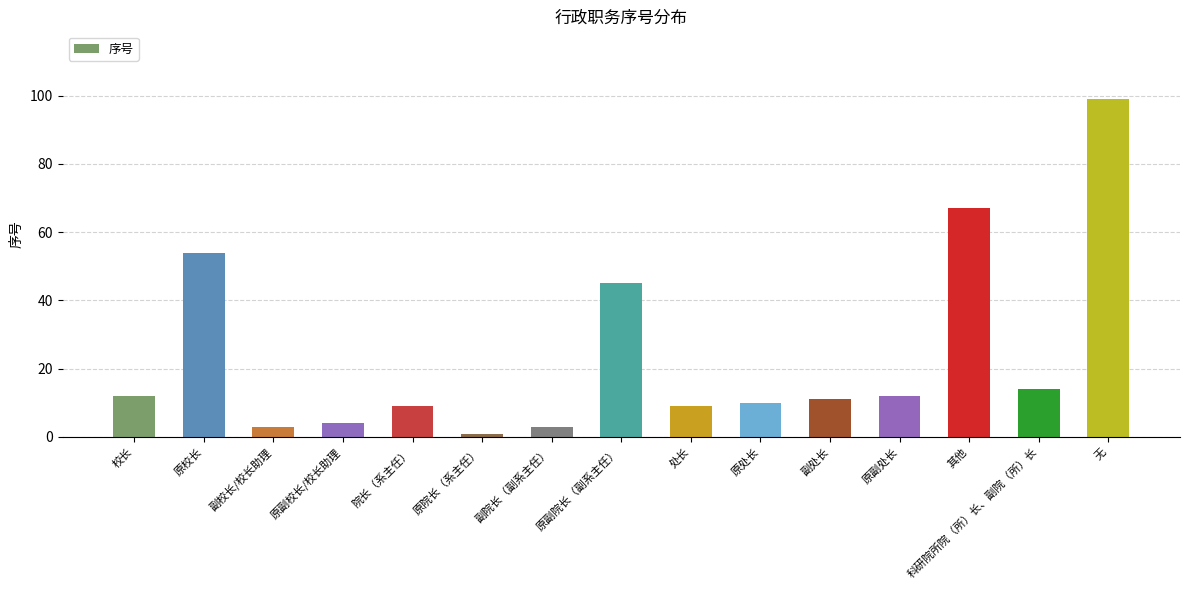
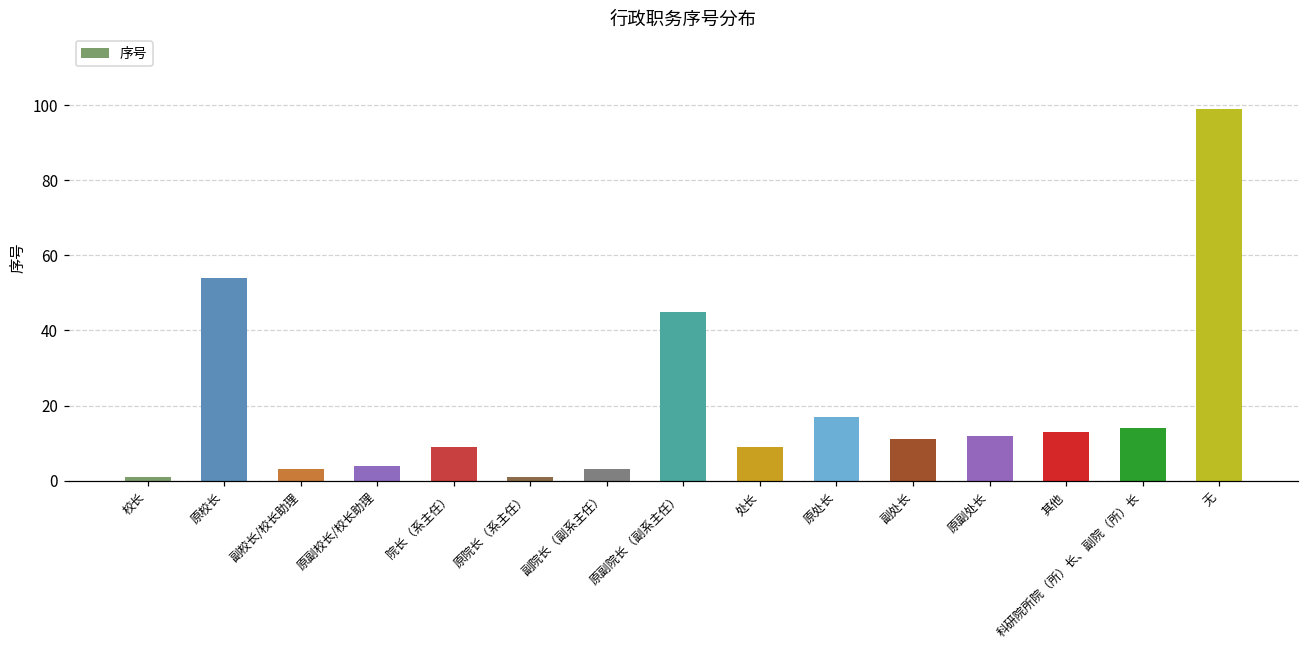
校长: 12 -> 1
原处长: 10 -> 17
其他: 67 -> 13
